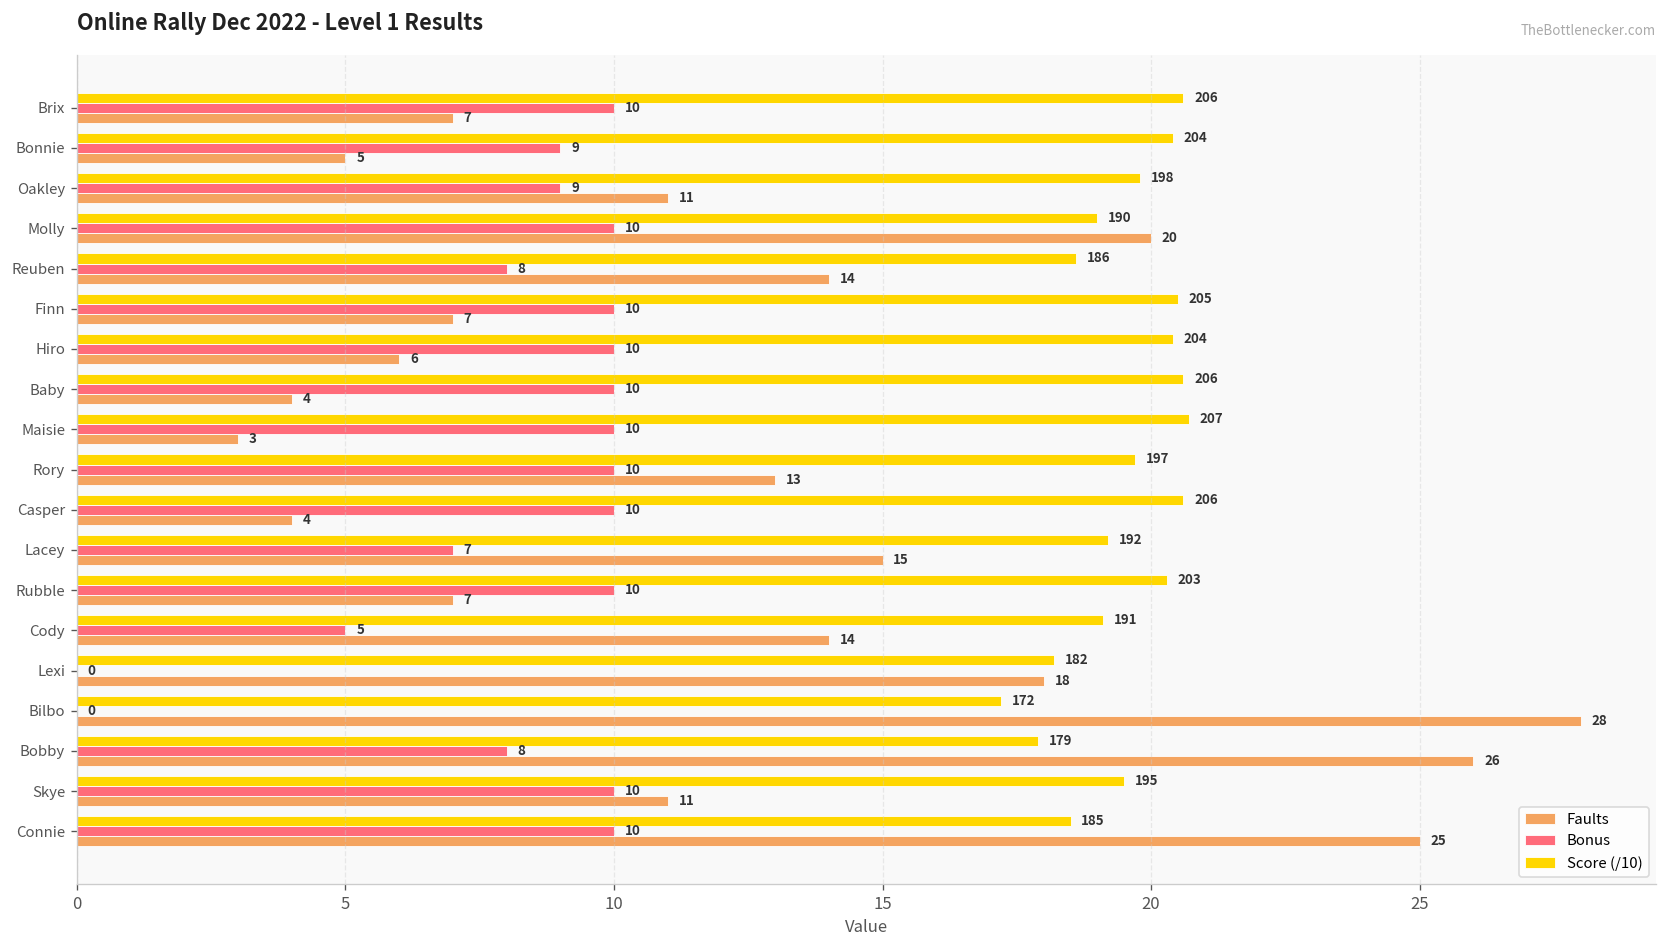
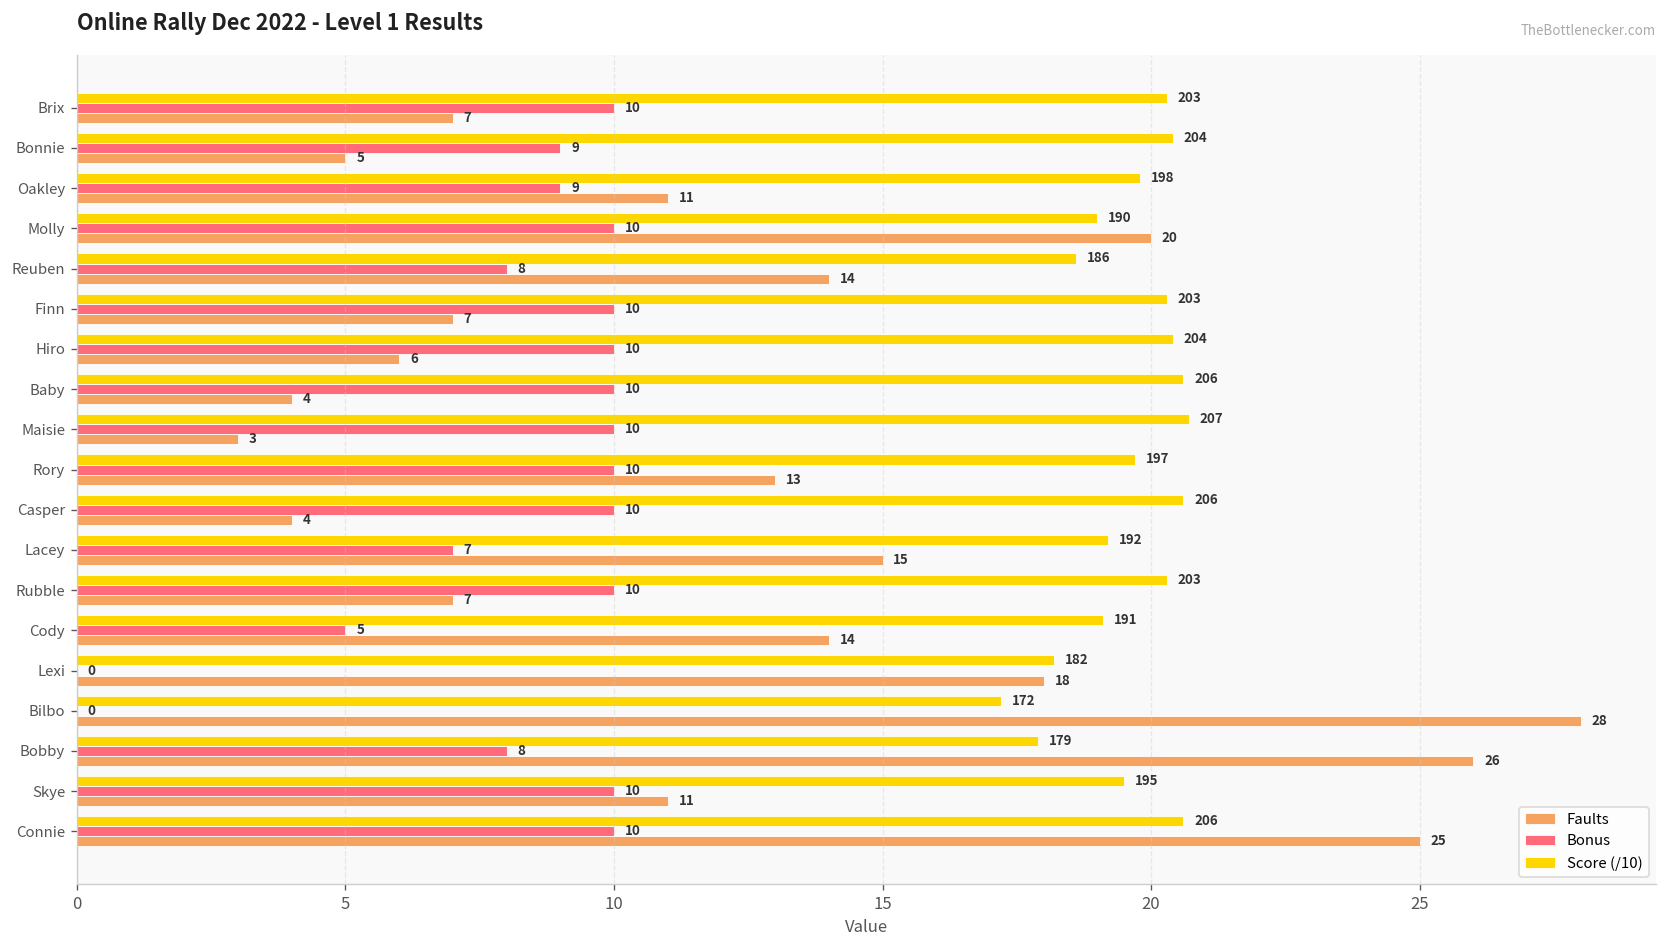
Score (/10), Brix: 206 -> 203
Score (/10), Finn: 205 -> 203
Score (/10), Connie: 185 -> 206
